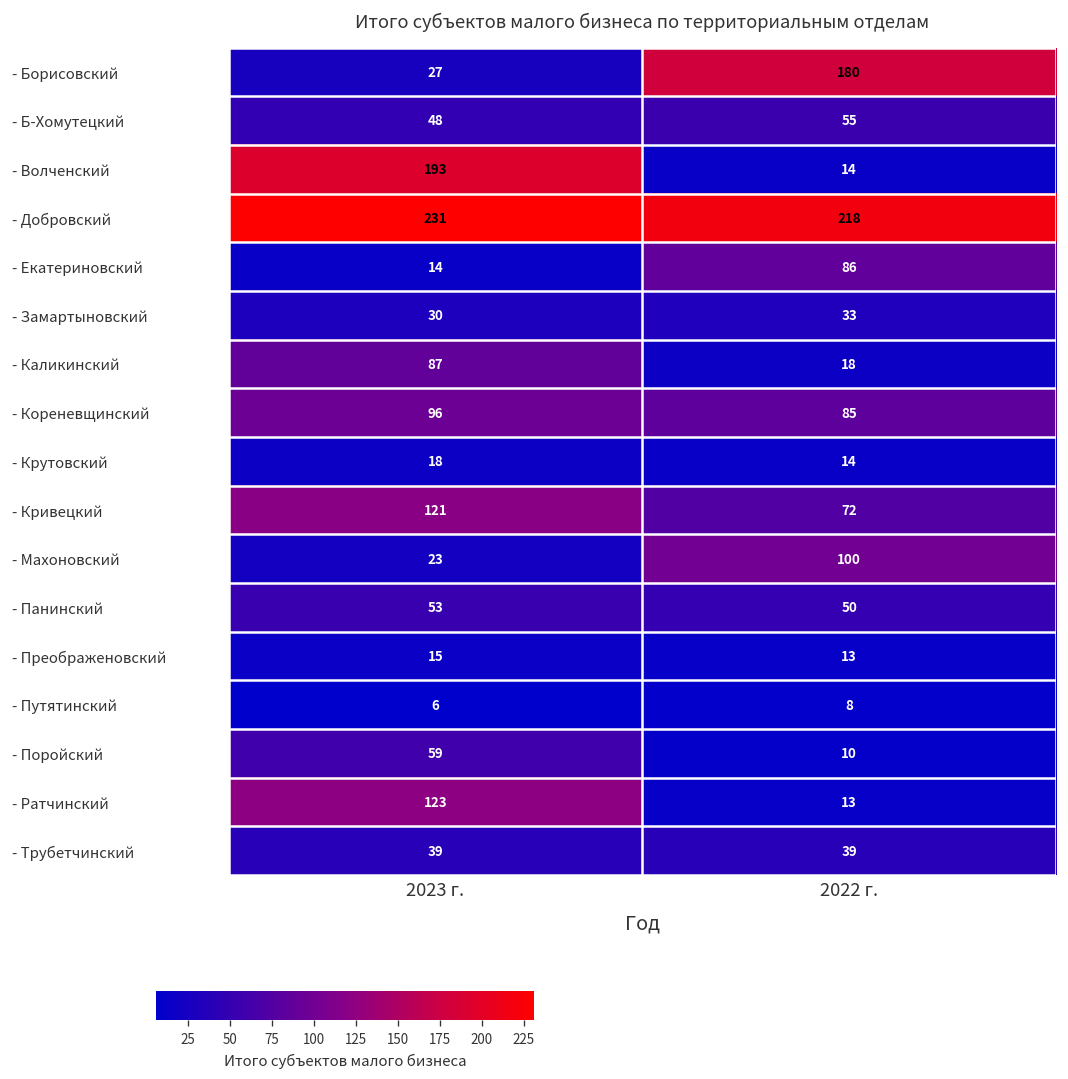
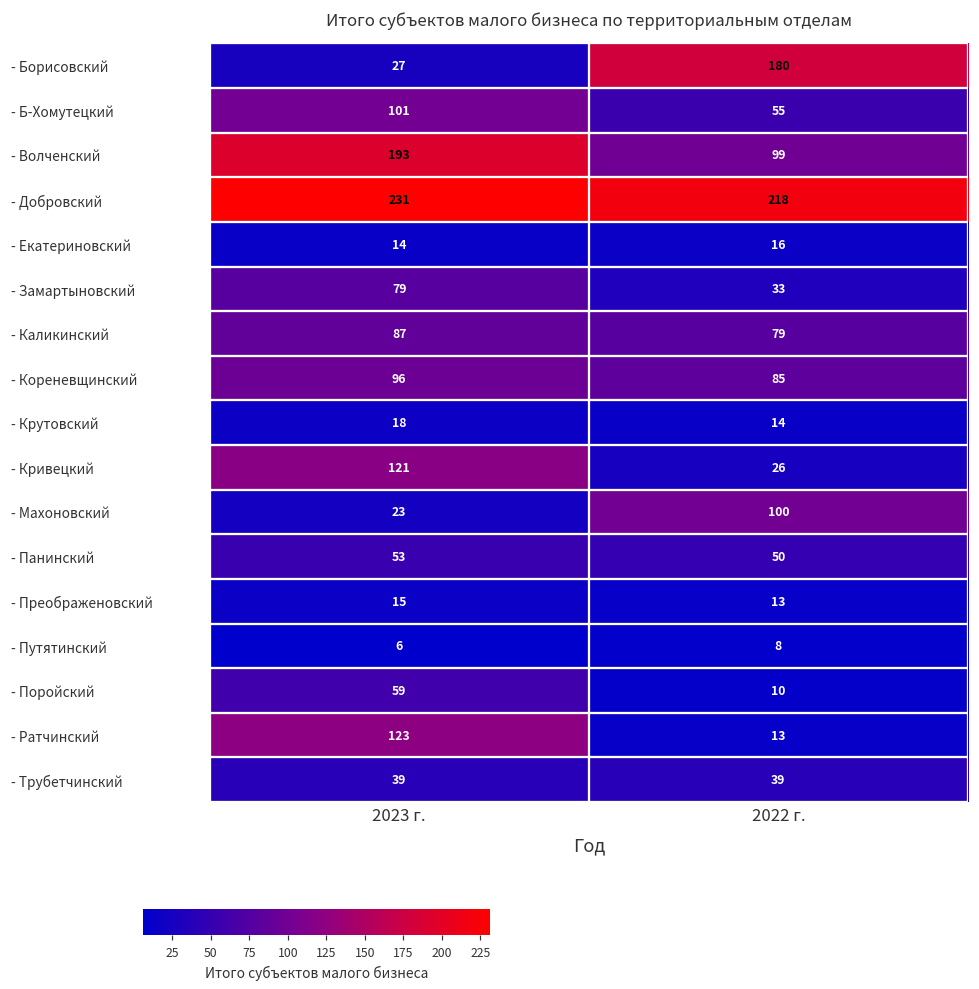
- Б-Хомутецкий, 2023 г.: 48 -> 101
- Волченский, 2022 г.: 14 -> 99
- Екатериновский, 2022 г.: 86 -> 16
- Замартыновский, 2023 г.: 30 -> 79
- Каликинский, 2022 г.: 18 -> 79
- Кривецкий, 2022 г.: 72 -> 26
